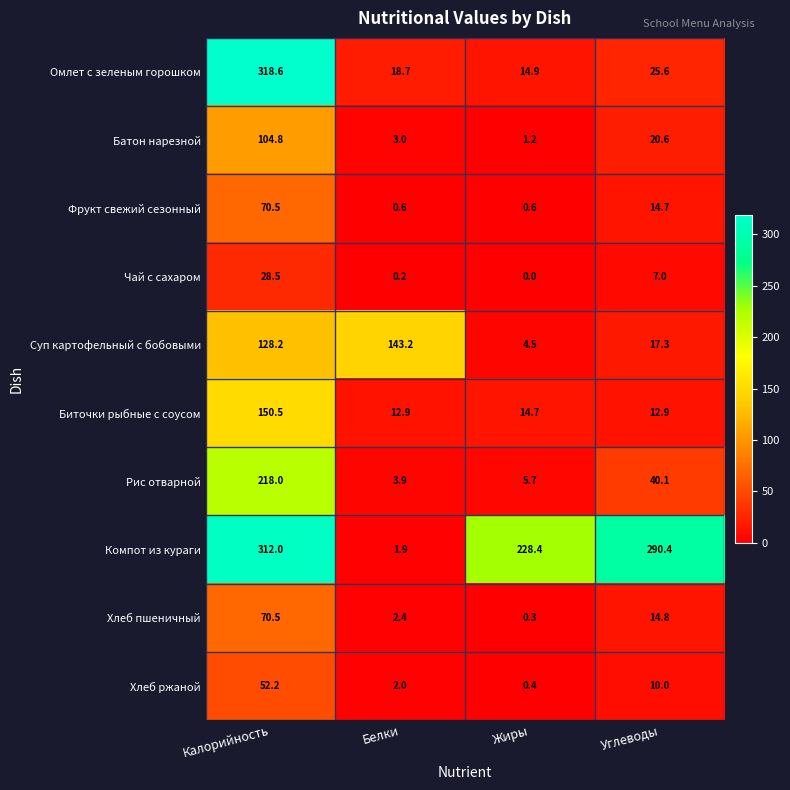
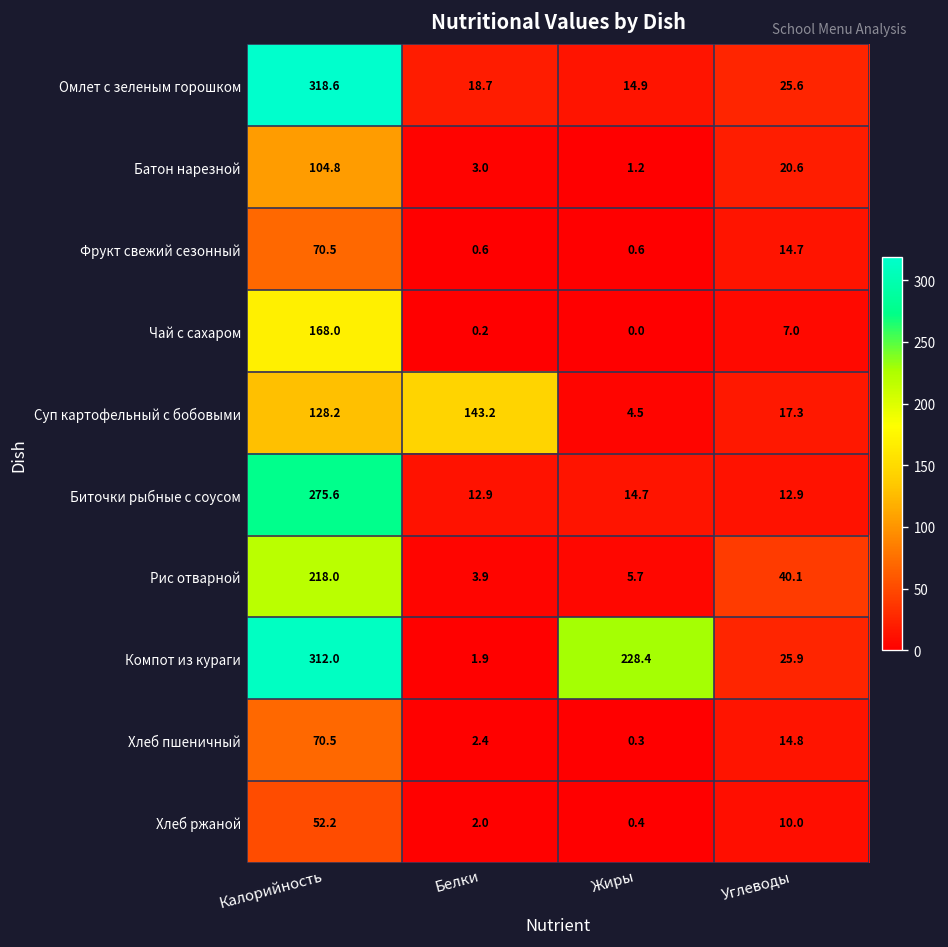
Чай с сахаром, Калорийность: 28.5 -> 168.0
Биточки рыбные с соусом, Калорийность: 150.5 -> 275.6
Компот из кураги, Углеводы: 290.4 -> 25.9
